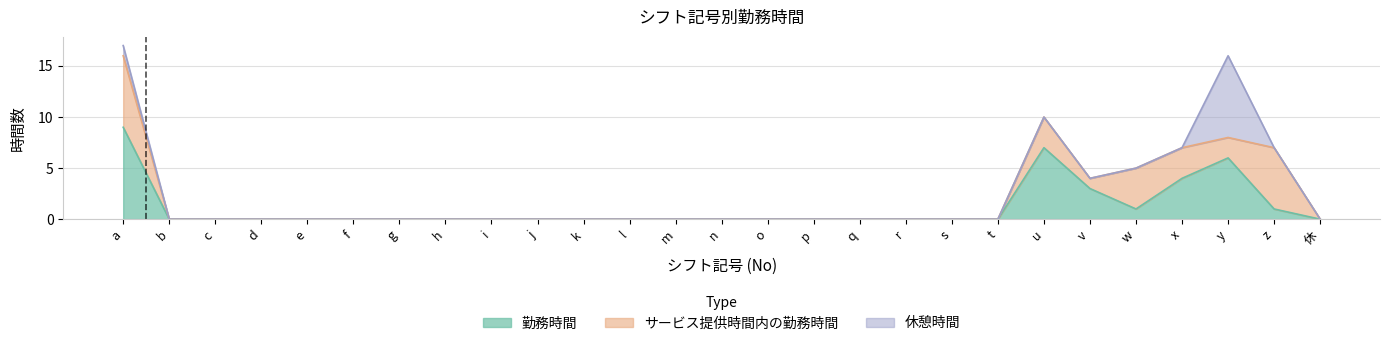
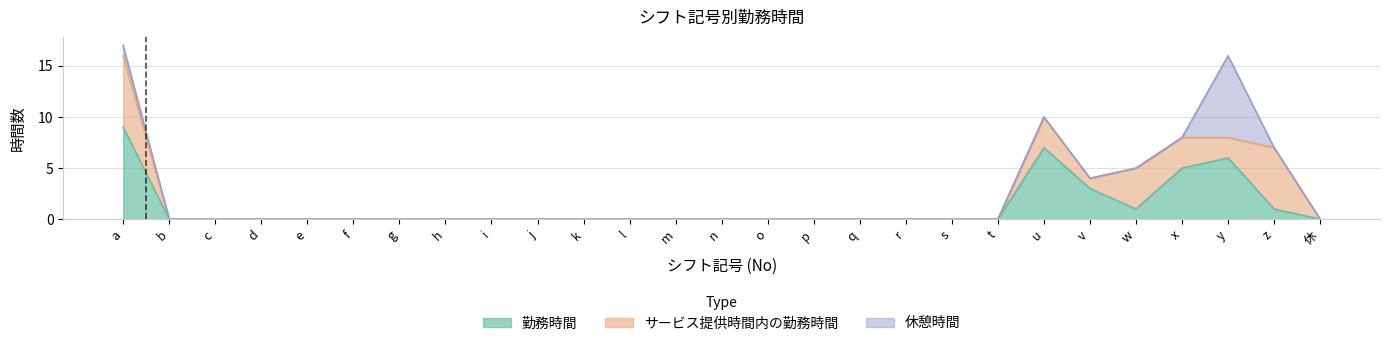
勤務時間, x: 4 -> 5
